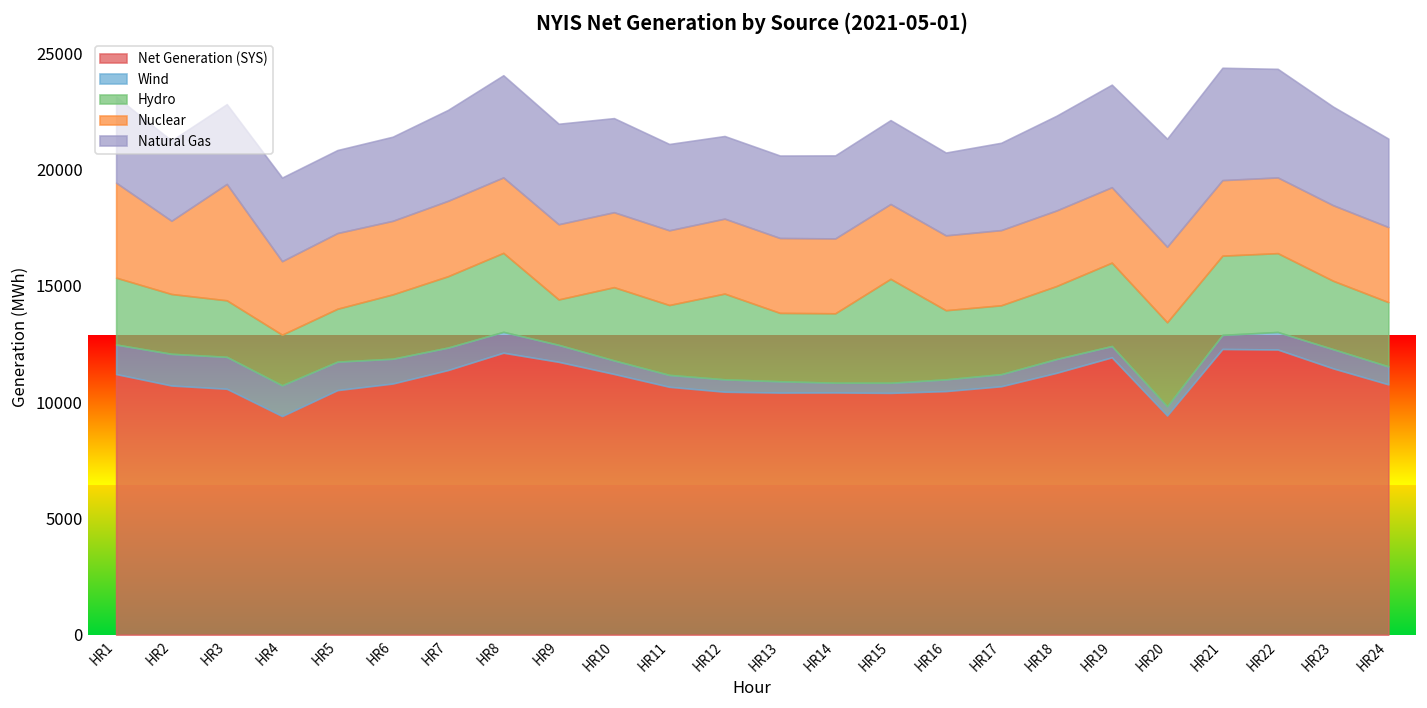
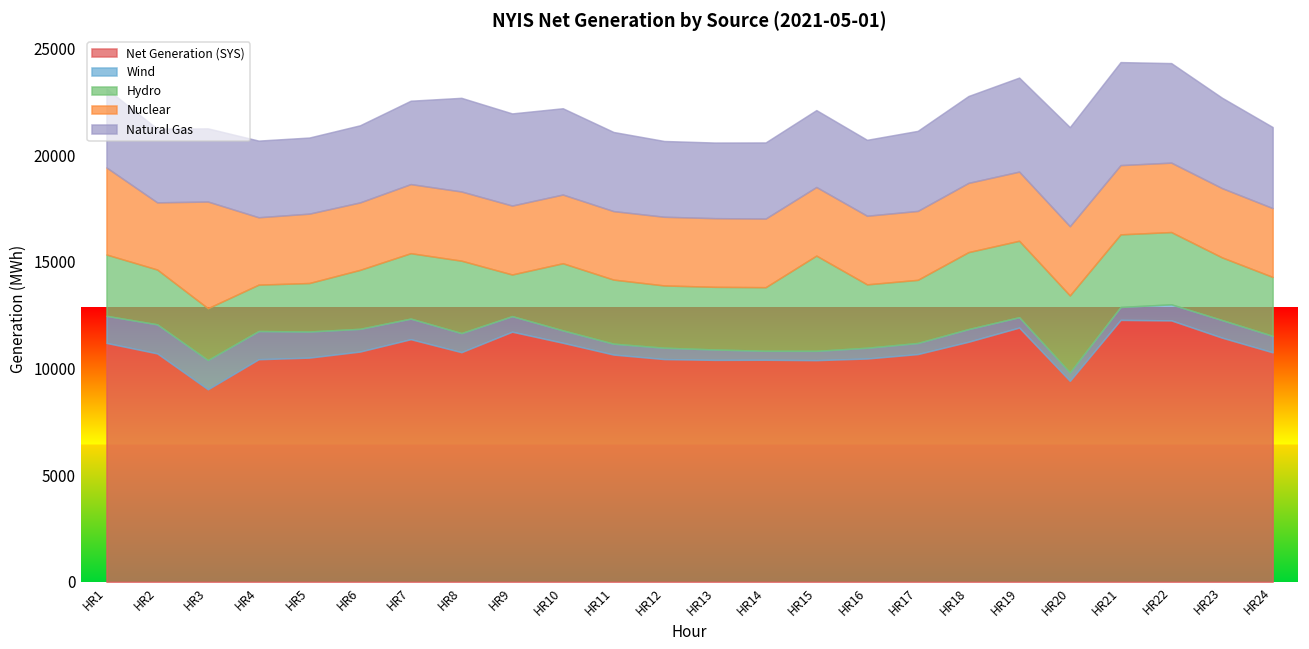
Net Generation (SYS), HR3: 10600 -> 9000
Net Generation (SYS), HR4: 9400 -> 10400
Net Generation (SYS), HR8: 12100 -> 10800
Hydro, HR12: 3700 -> 2900
Hydro, HR18: 3100 -> 3600
